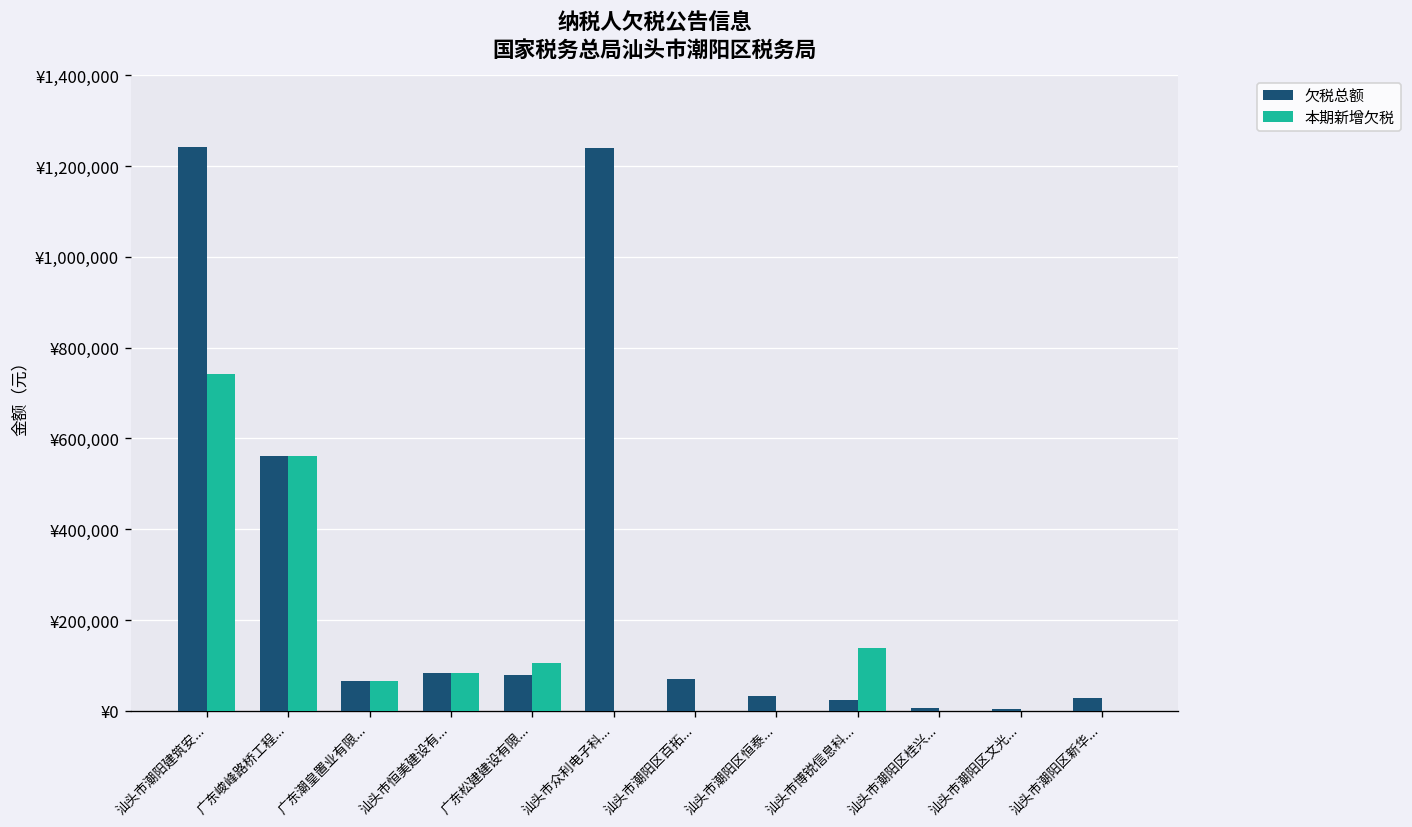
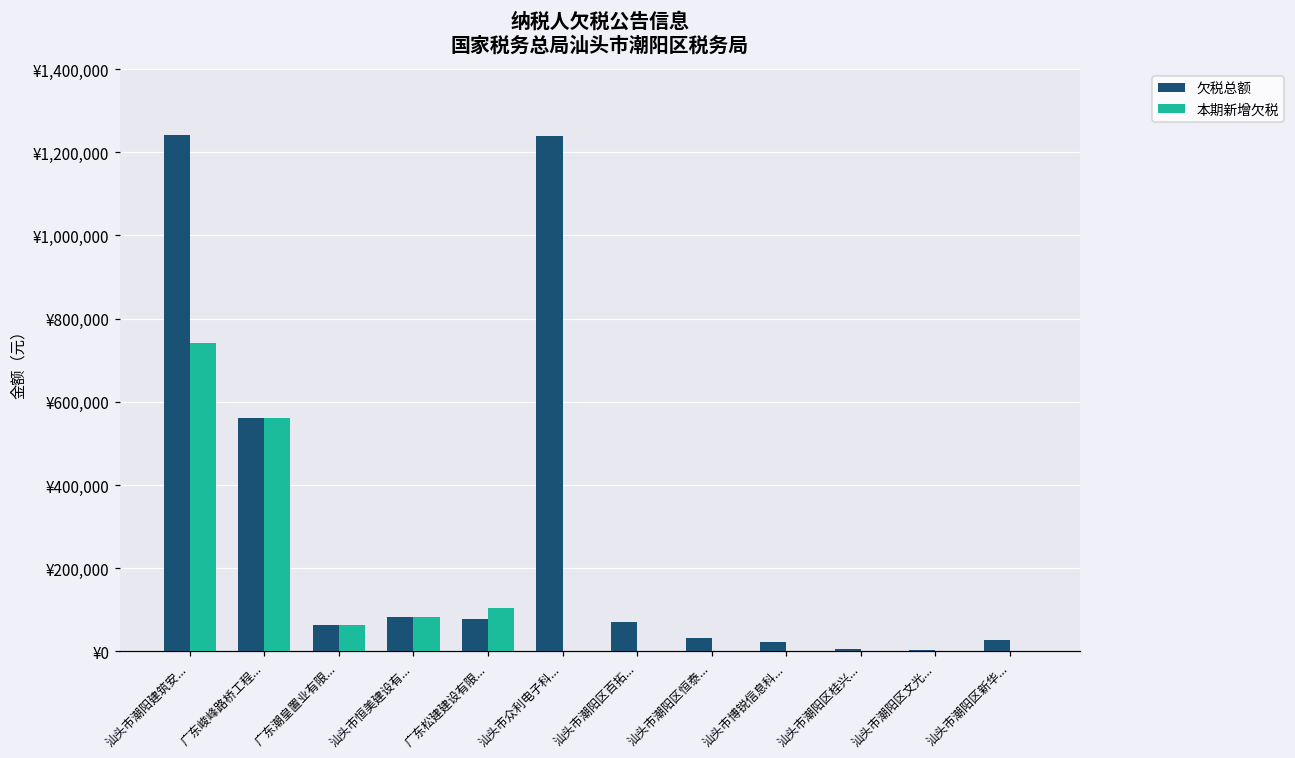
本期新增欠税, 汕头市博锐信息科...: ¥140,000 -> ¥0
